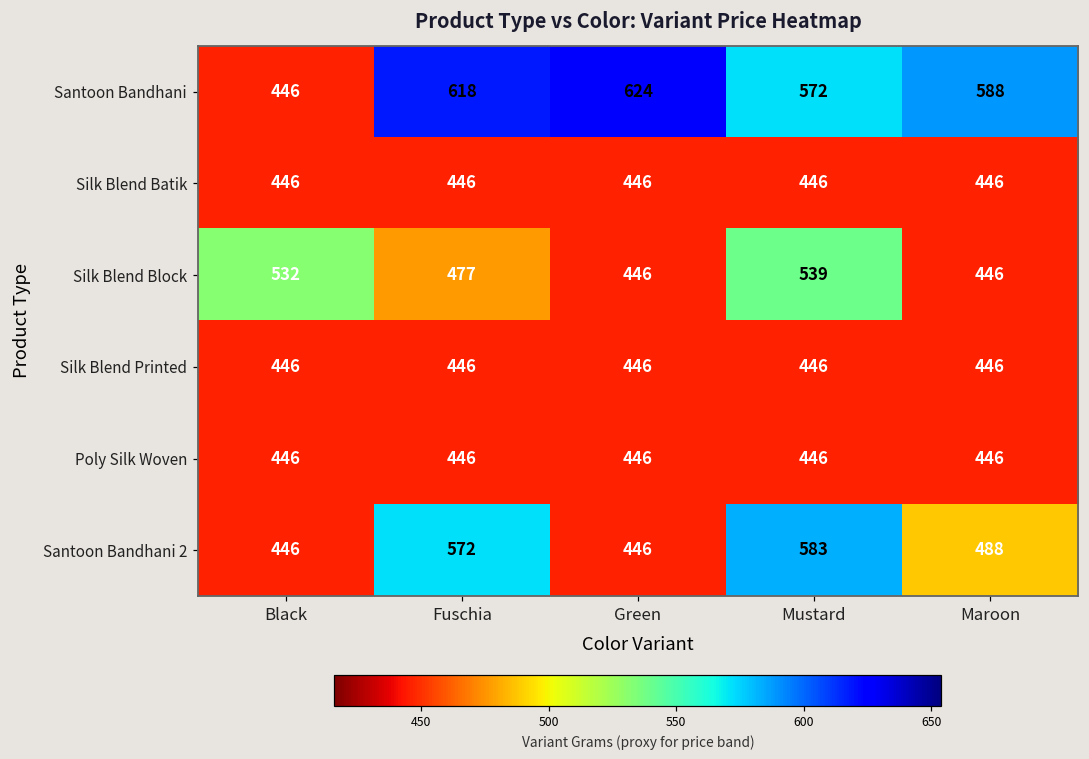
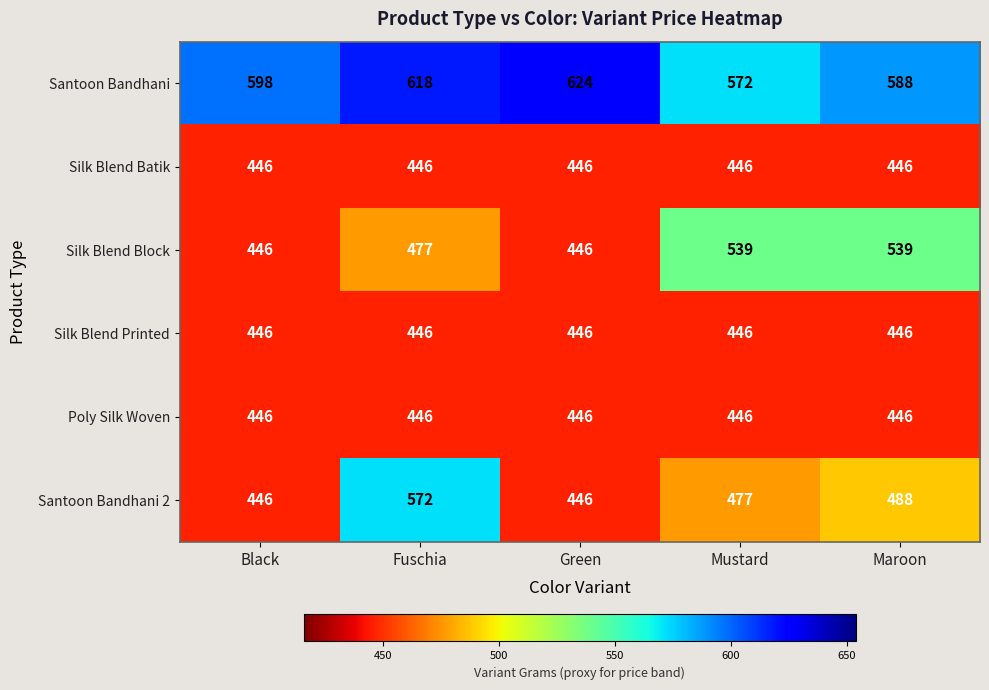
Santoon Bandhani, Black: 446 -> 598
Silk Blend Block, Black: 532 -> 446
Silk Blend Block, Maroon: 446 -> 539
Santoon Bandhani 2, Mustard: 583 -> 477
